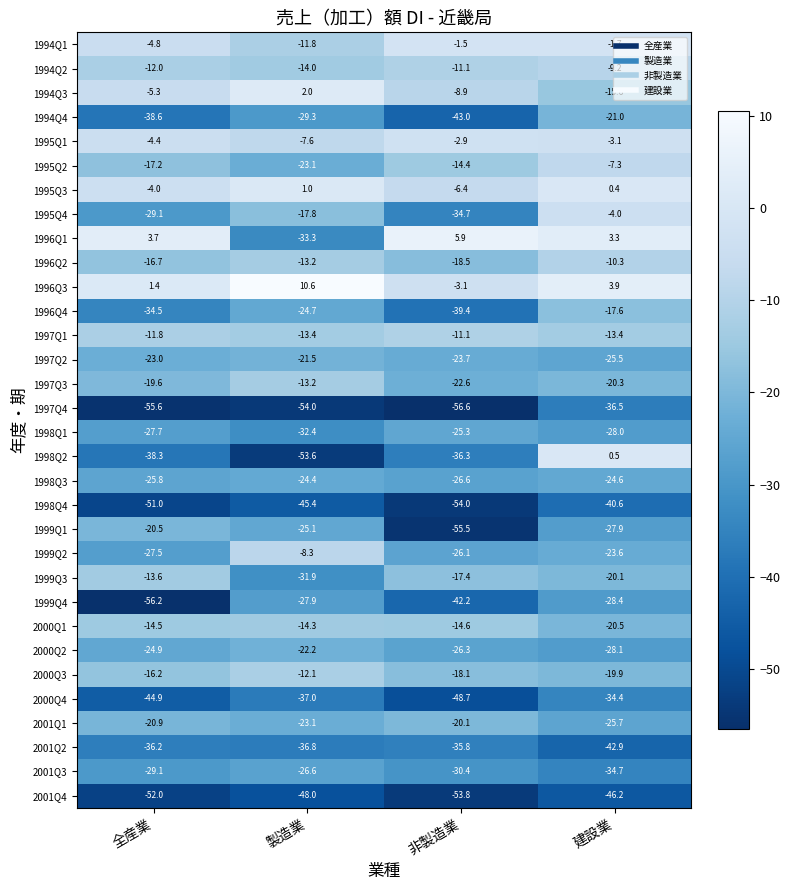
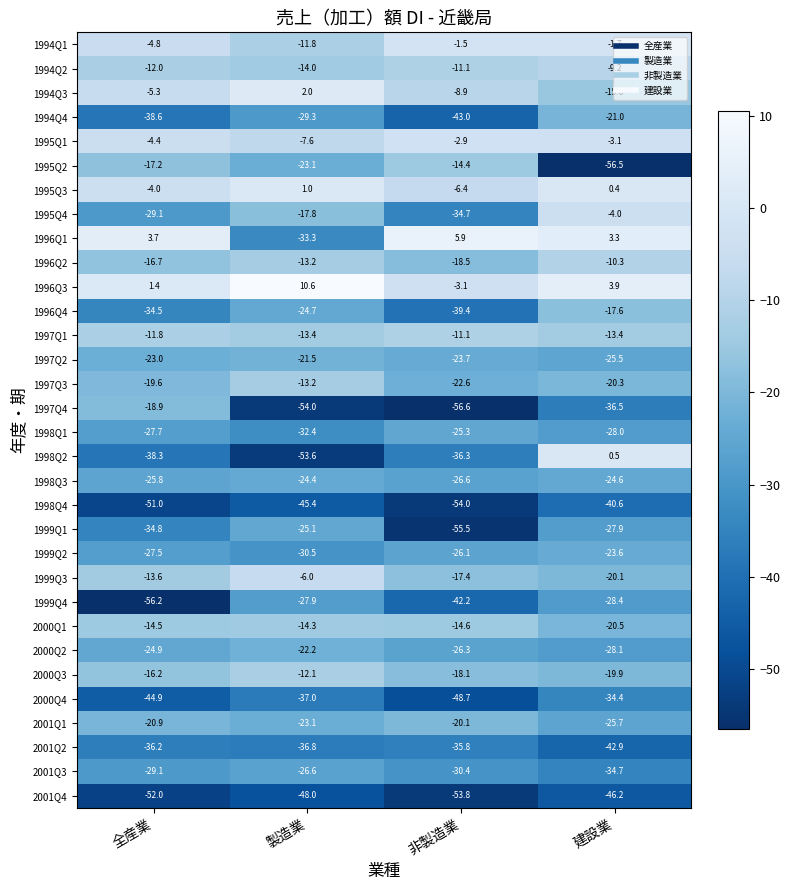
1995Q2, 建設業: -7.3 -> -56.5
1997Q4, 全産業: -55.6 -> -18.9
1999Q1, 全産業: -20.5 -> -34.8
1999Q2, 製造業: -8.3 -> -30.5
1999Q3, 製造業: -31.9 -> -6.0
